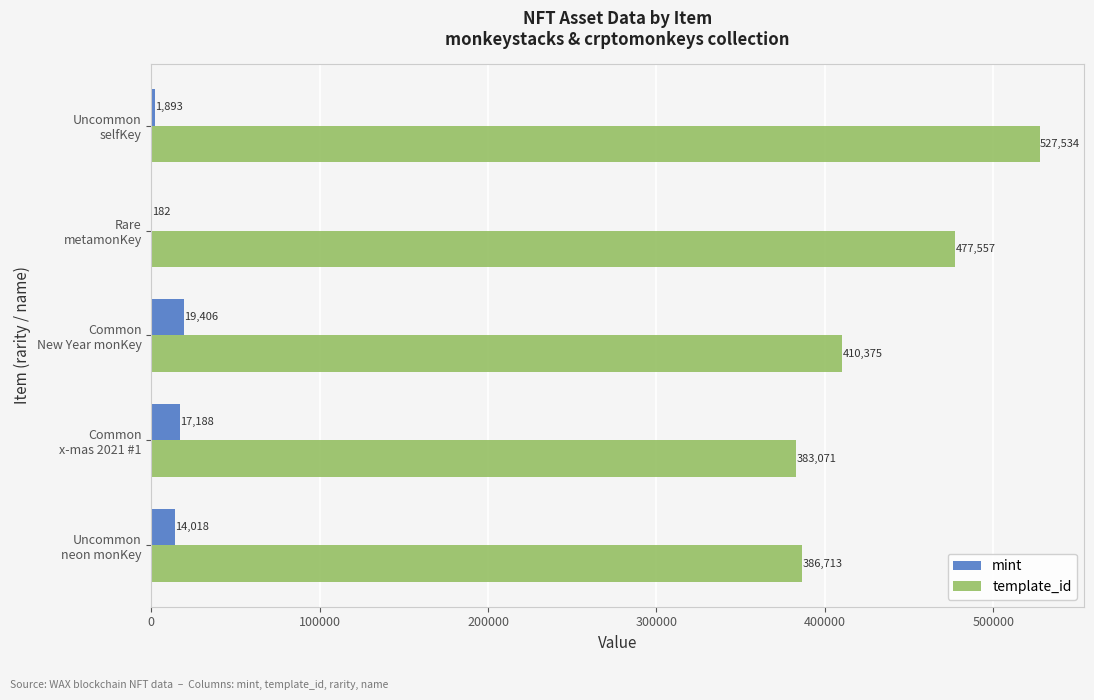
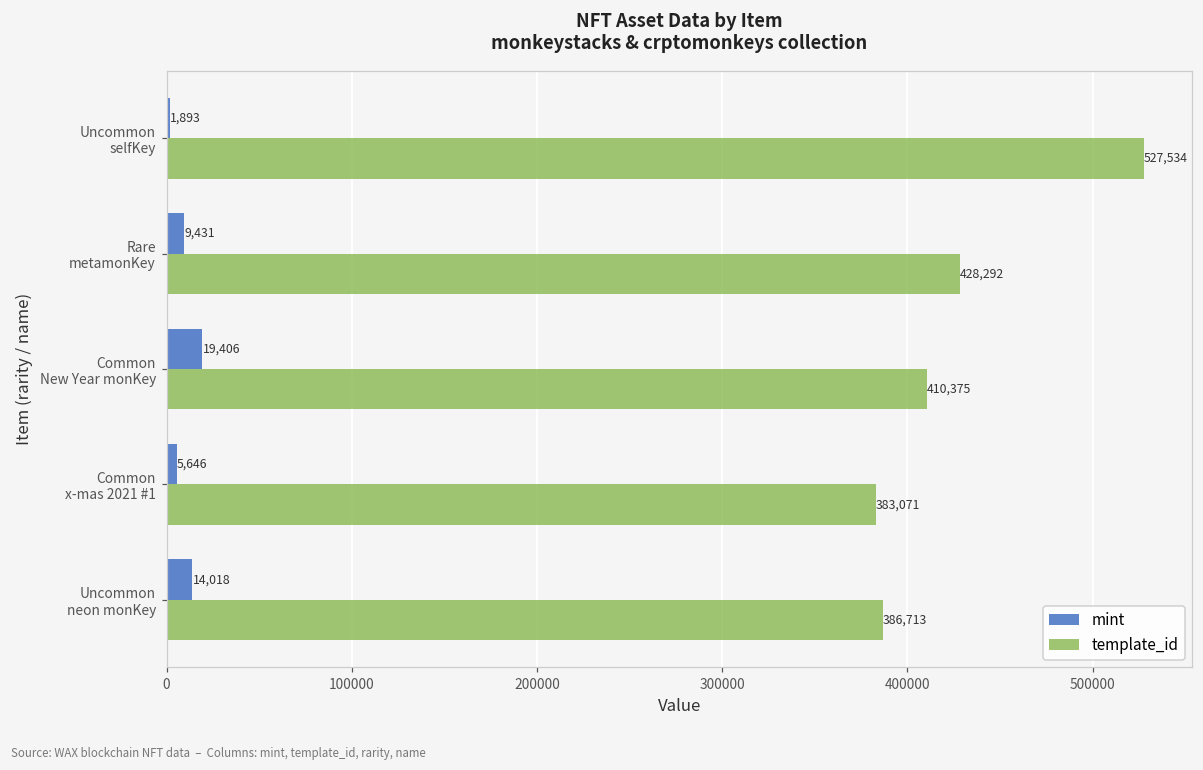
mint, Rare metamonKey: 182 -> 9,431
template_id, Rare metamonKey: 477,557 -> 428,292
mint, Common x-mas 2021 #1: 17,188 -> 5,646
